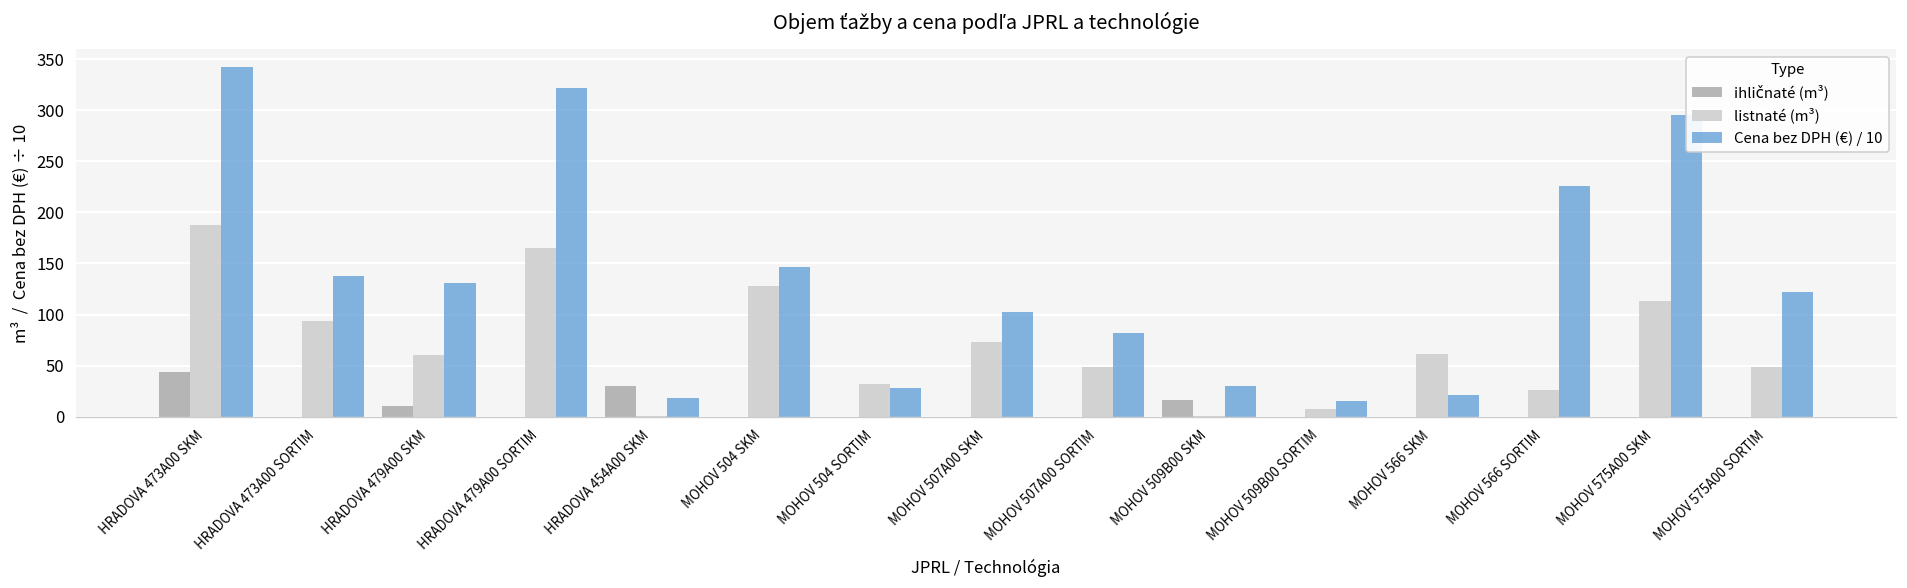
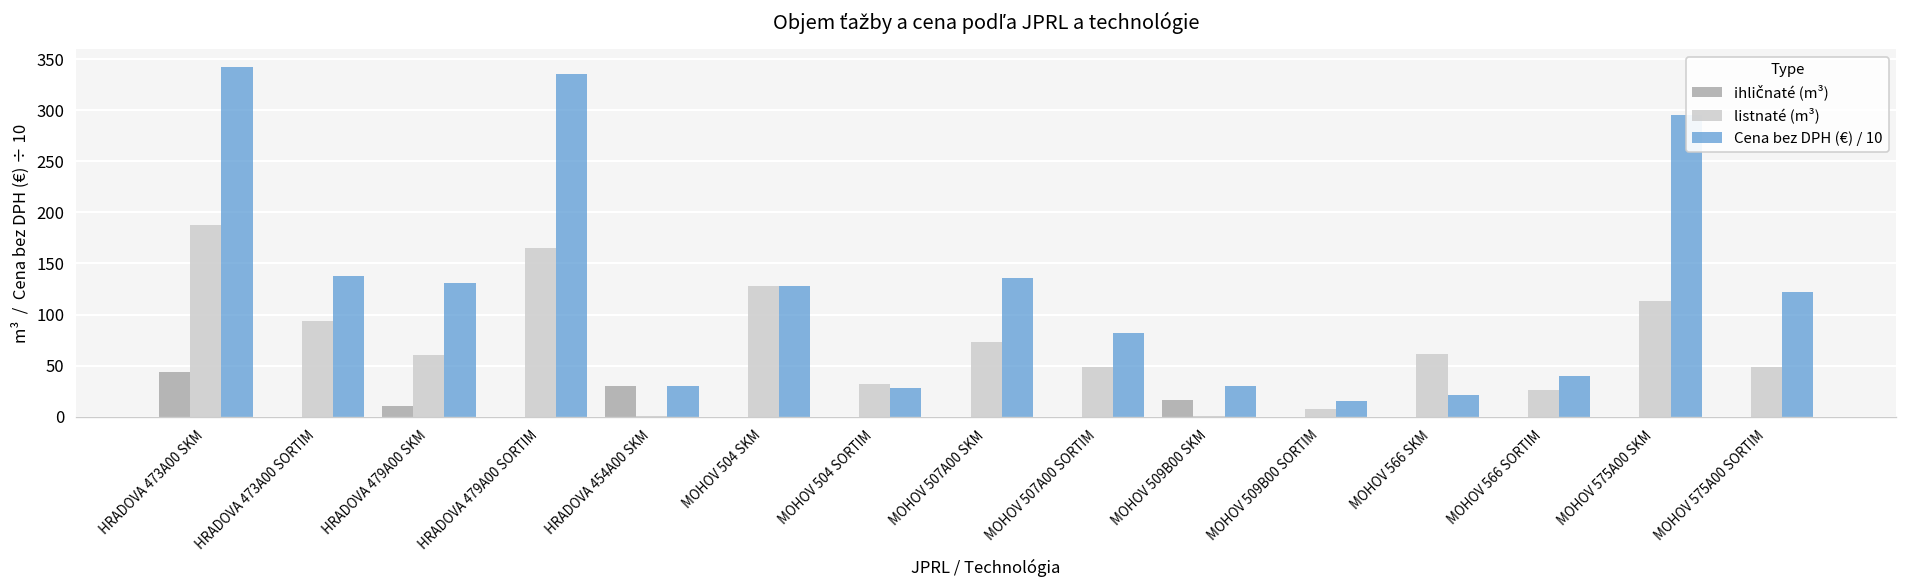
Cena bez DPH (€) / 10, HRADOVA 479A00 SORTIM: 320 -> 340
Cena bez DPH (€) / 10, HRADOVA 454A00 SKM: 20 -> 30
Cena bez DPH (€) / 10, MOHOV 504 SKM: 150 -> 130
Cena bez DPH (€) / 10, MOHOV 507A00 SKM: 100 -> 140
Cena bez DPH (€) / 10, MOHOV 566 SORTIM: 230 -> 40
